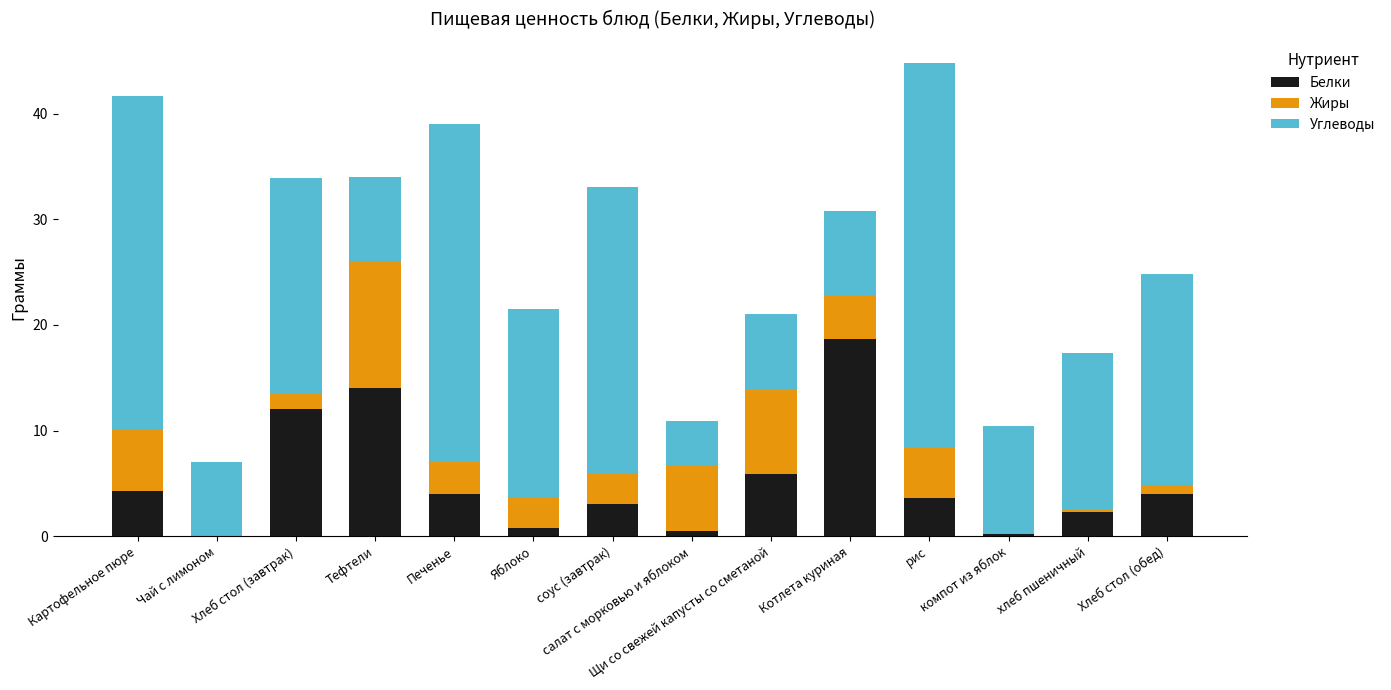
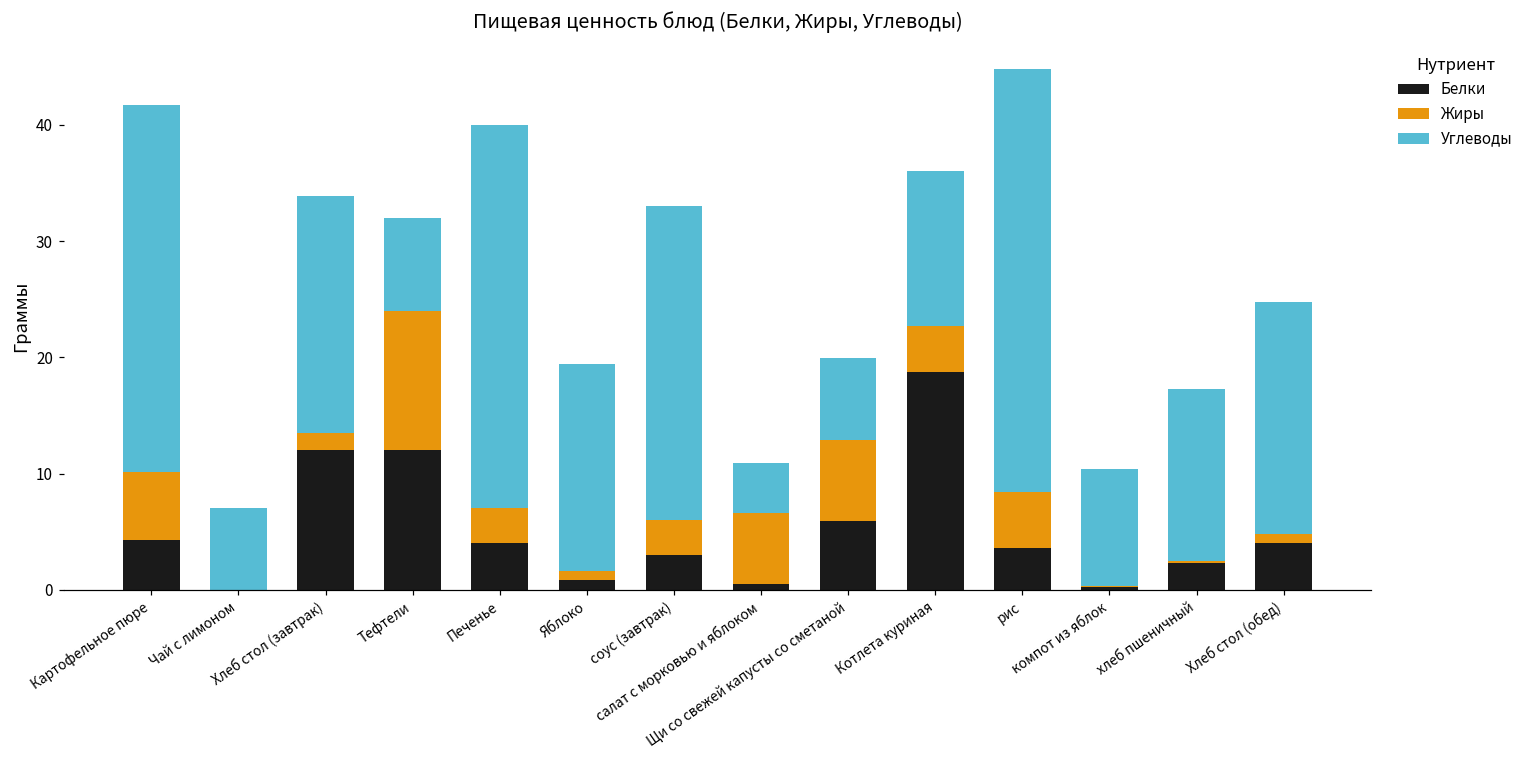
Белки, Тефтели: 14 -> 12
Углеводы, Печенье: 32 -> 33
Жиры, Яблоко: 2.8 -> 0.8
Жиры, Щи со свежей капусты со сметаной: 8 -> 7
Углеводы, Котлета куриная: 8.1 -> 13.3
